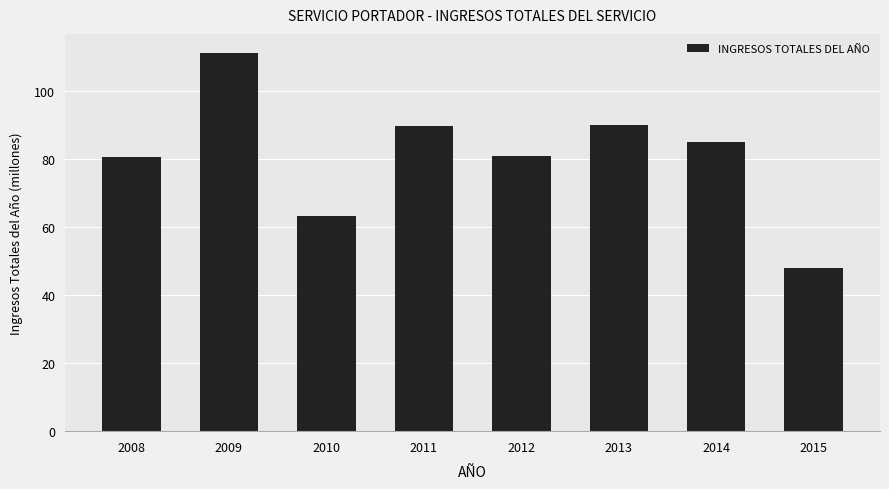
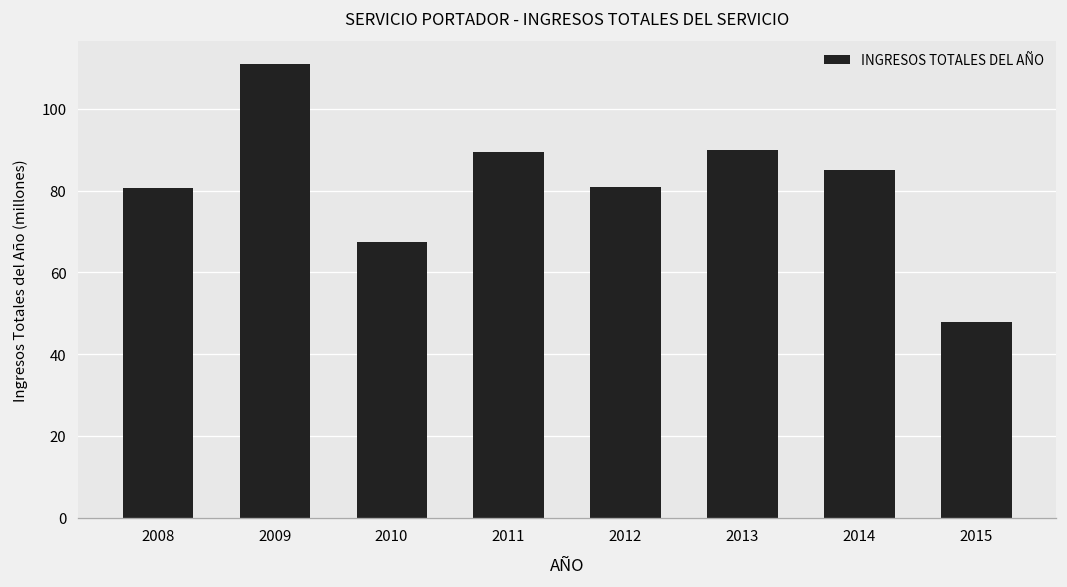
2010: 63 -> 67
